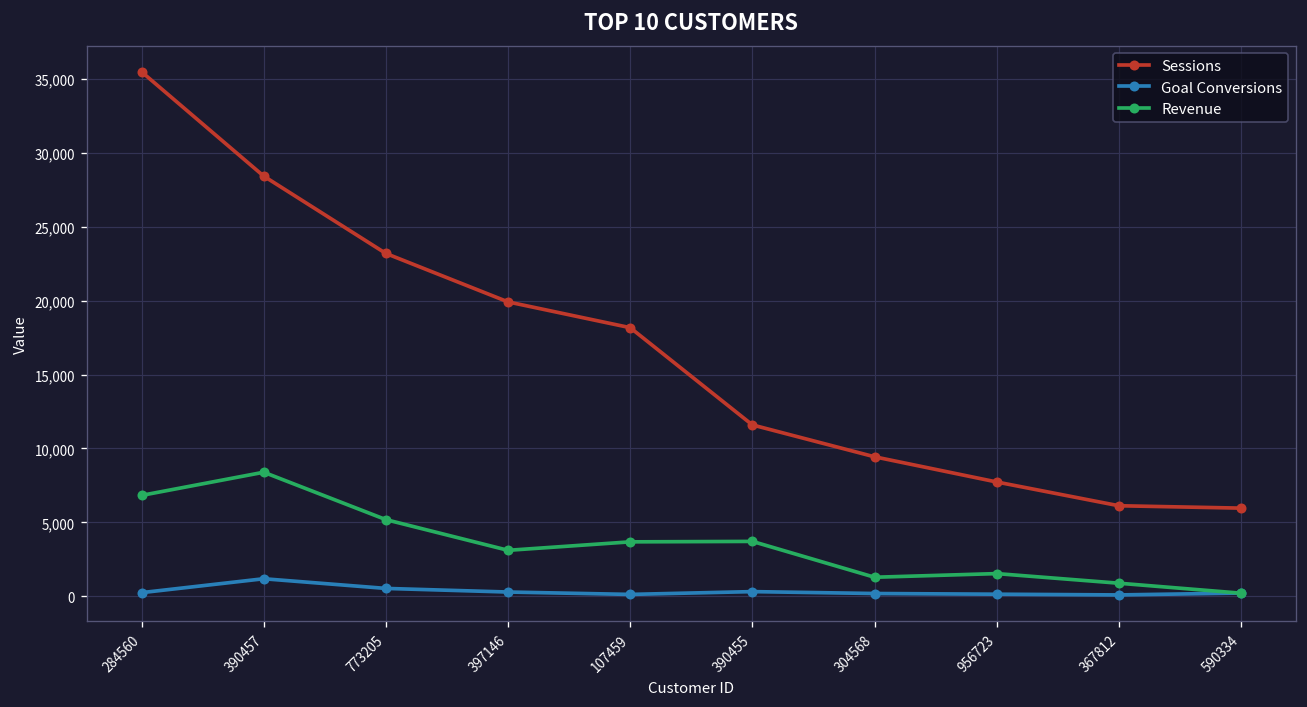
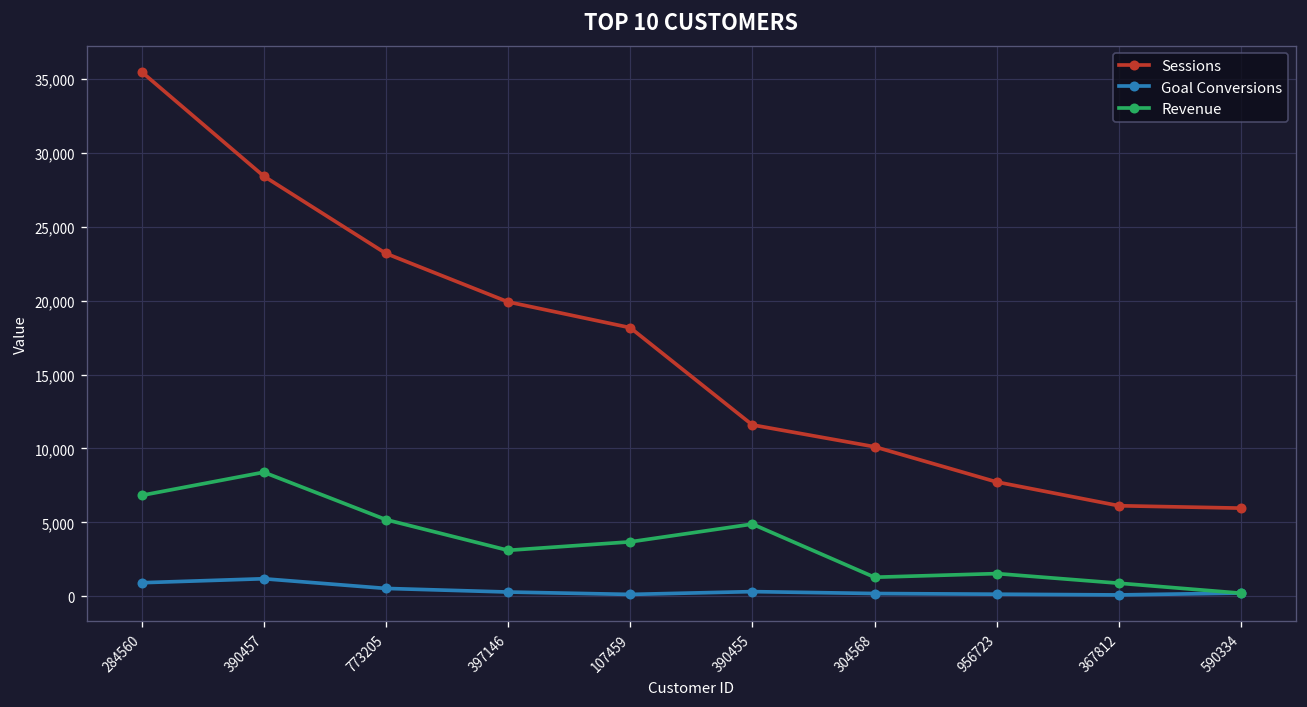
Goal Conversions, 284560: 200 -> 900
Revenue, 390455: 3,700 -> 4,900
Sessions, 304568: 9,400 -> 10,100
